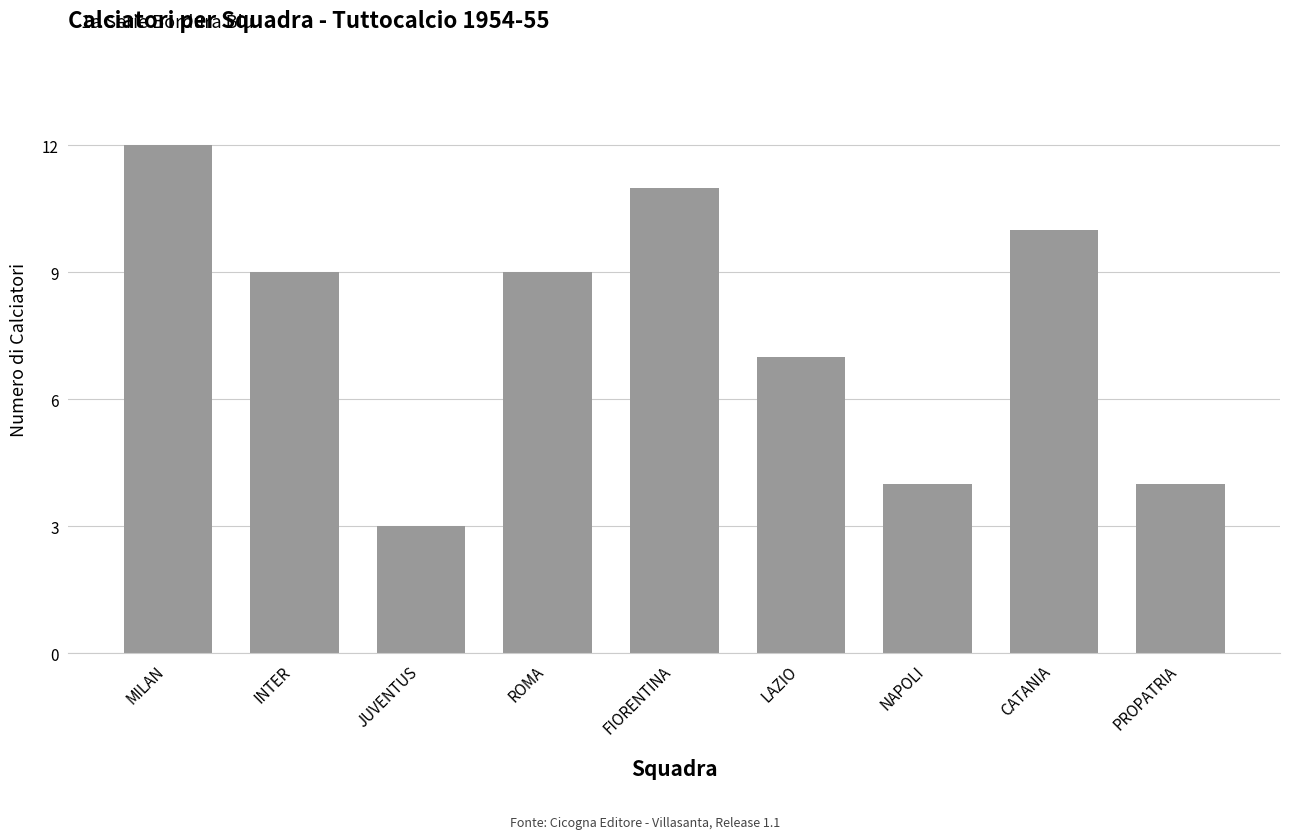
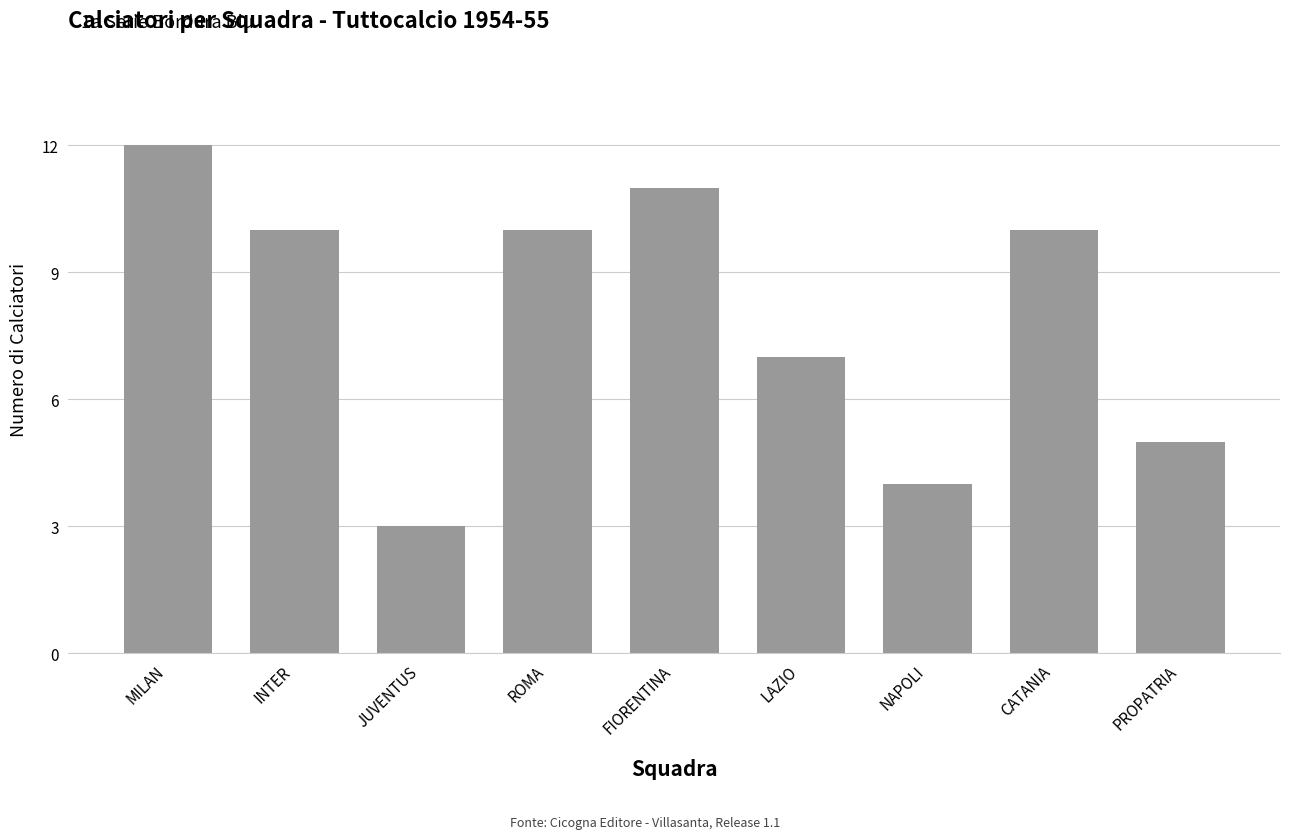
INTER: 9 -> 10
ROMA: 9 -> 10
PROPATRIA: 4 -> 5
